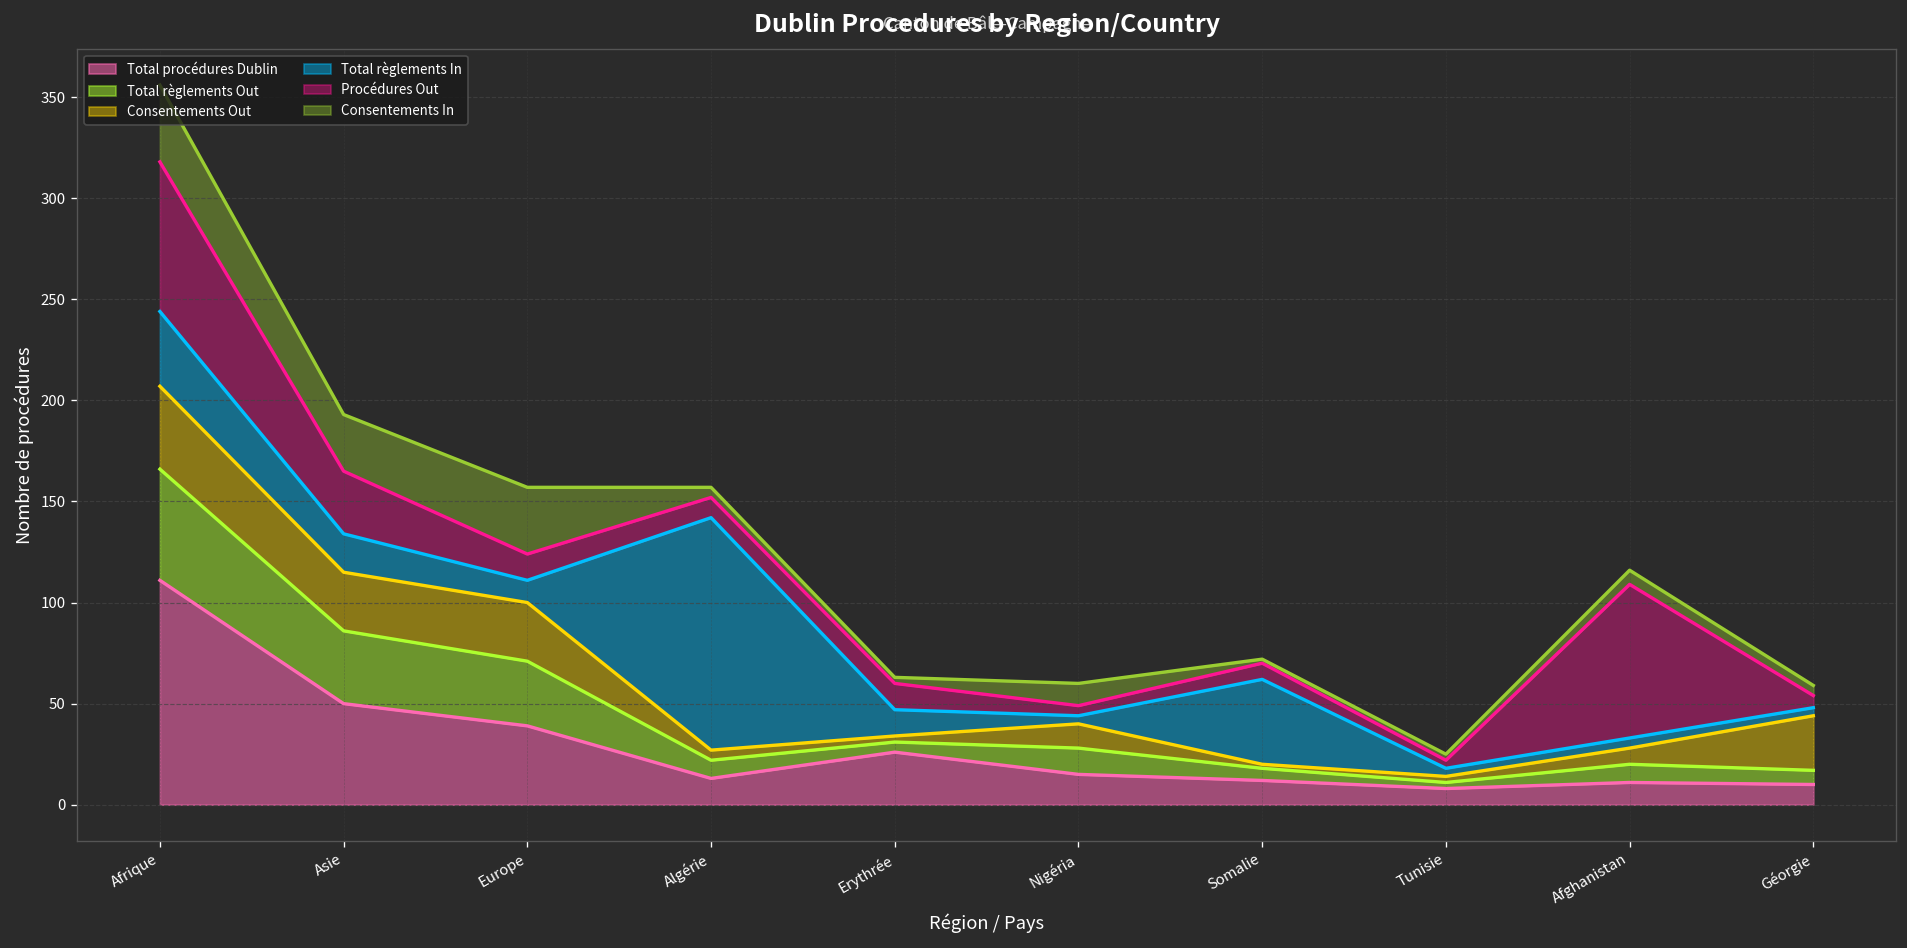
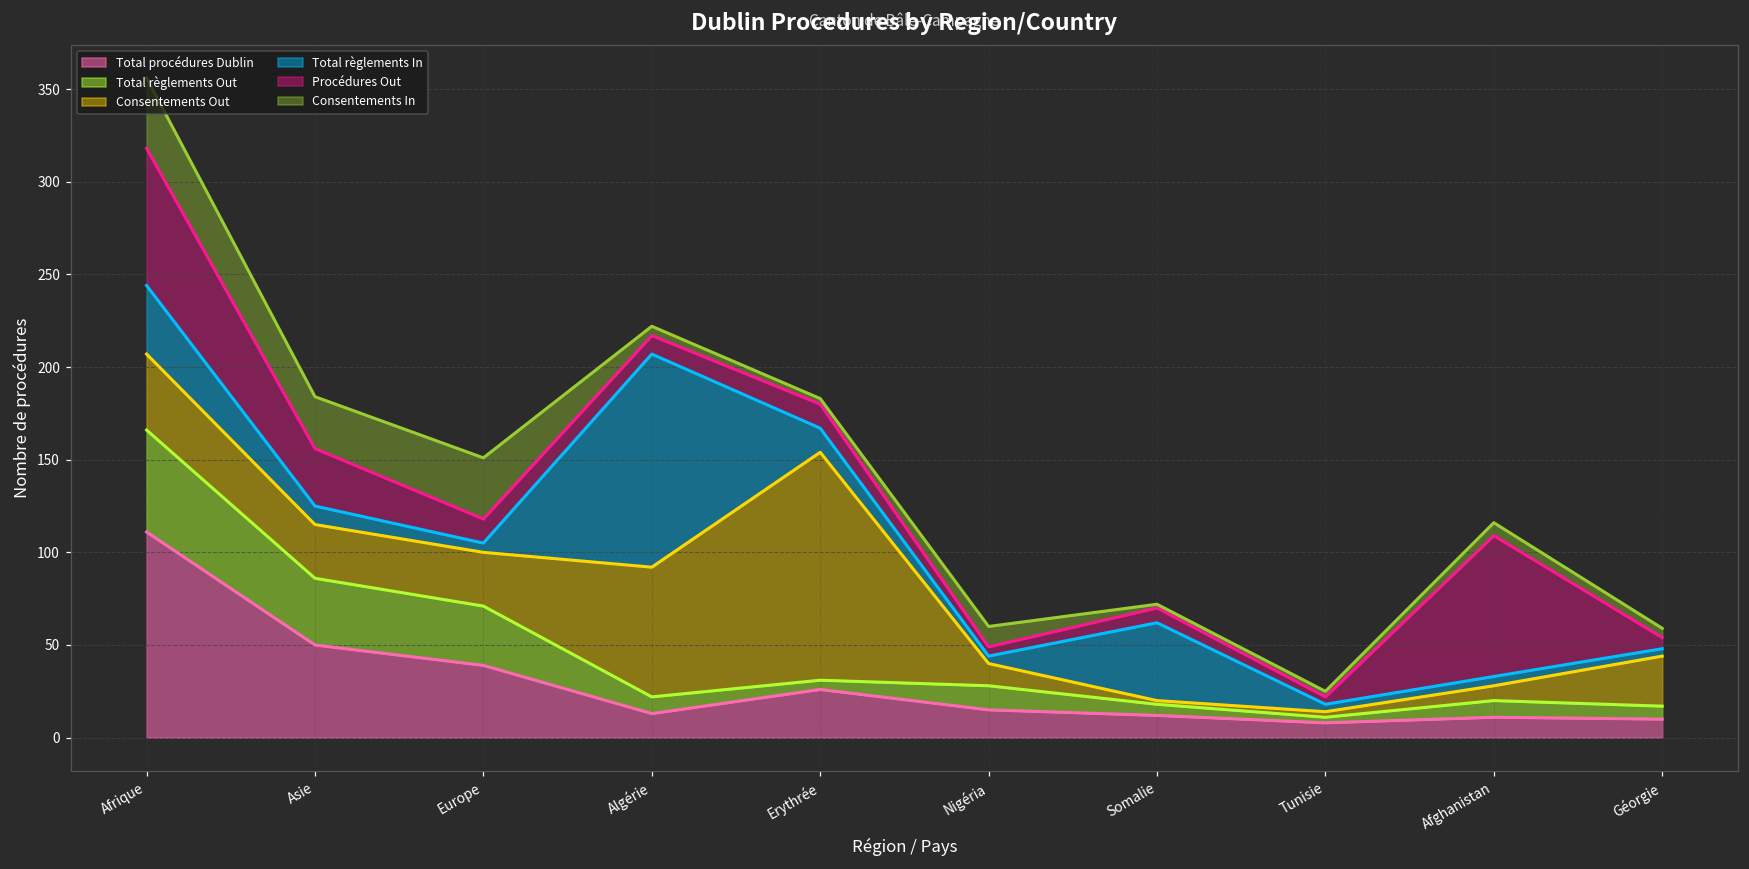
Total règlements In, Asie: 19 -> 10
Total règlements In, Europe: 11 -> 5
Consentements Out, Algérie: 5 -> 70
Consentements Out, Erythrée: 3 -> 123
